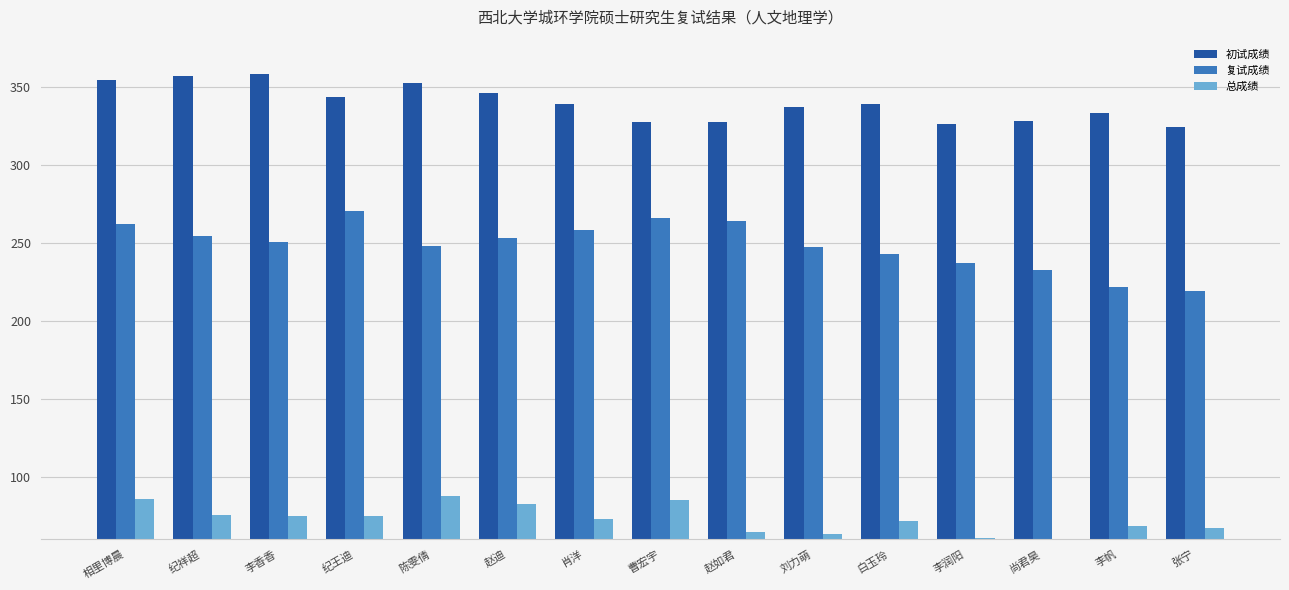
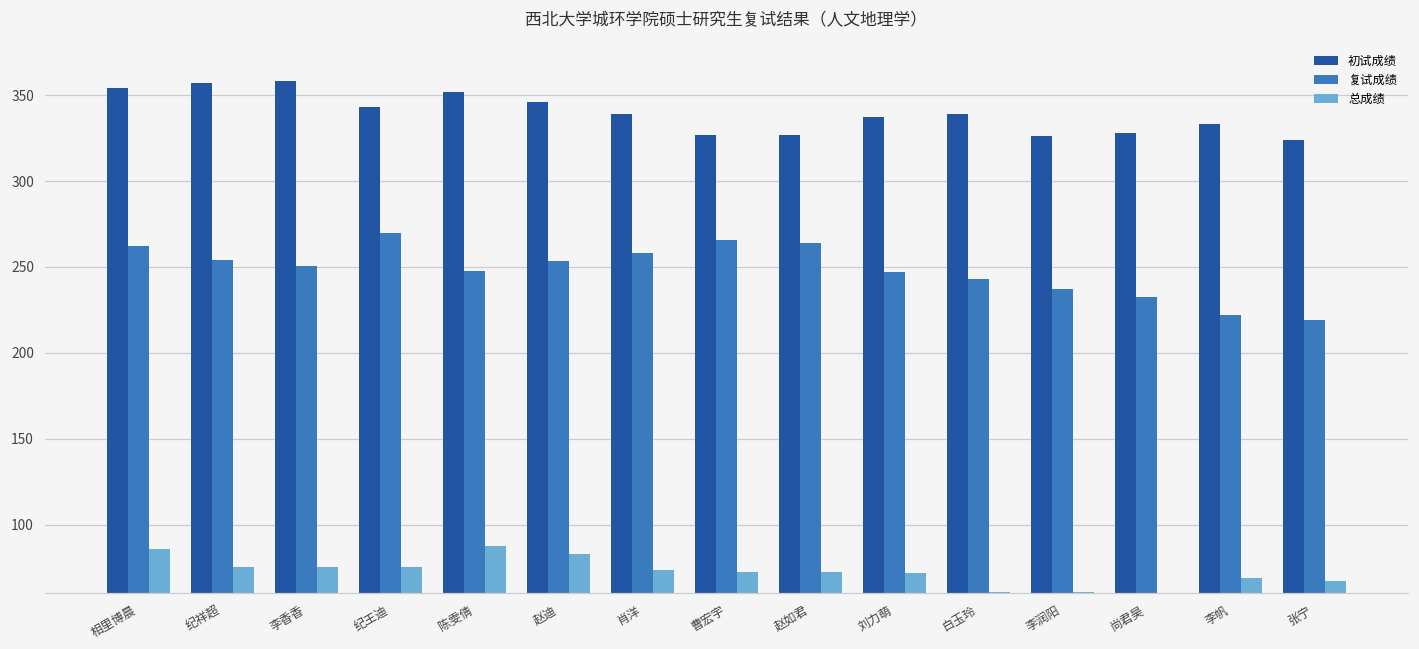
总成绩, 曹宏宇: 85 -> 72
总成绩, 赵如君: 65 -> 72
总成绩, 刘力萌: 63 -> 72
总成绩, 白玉玲: 72 -> 61
